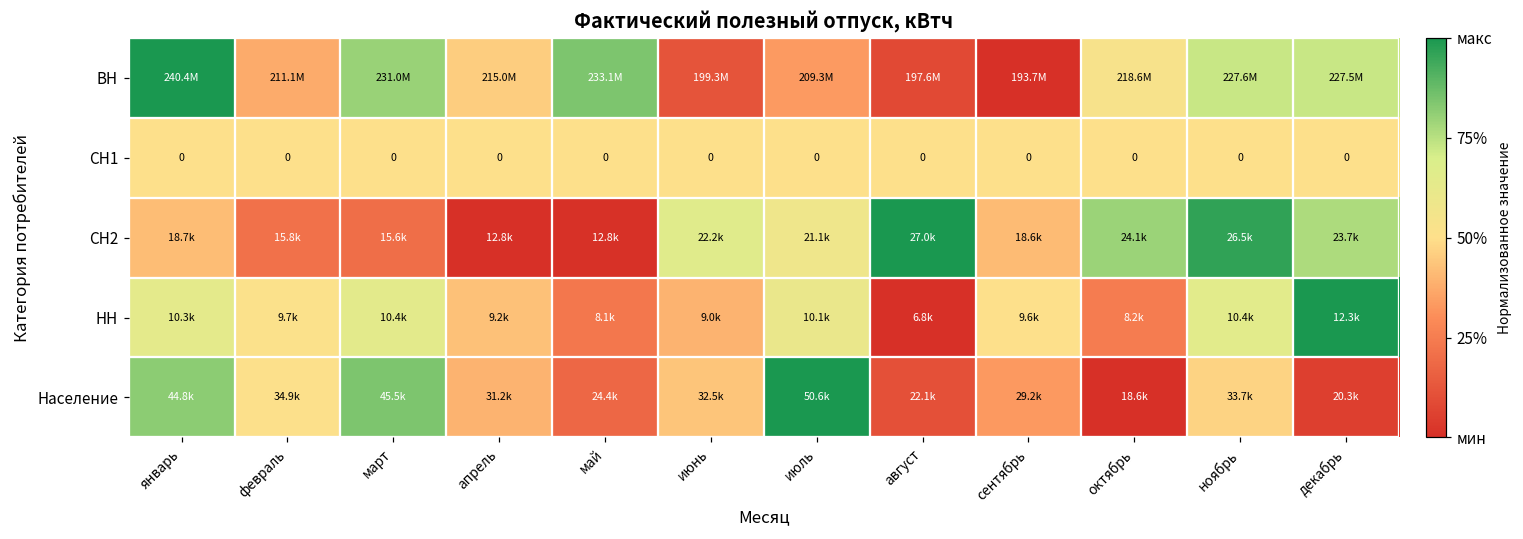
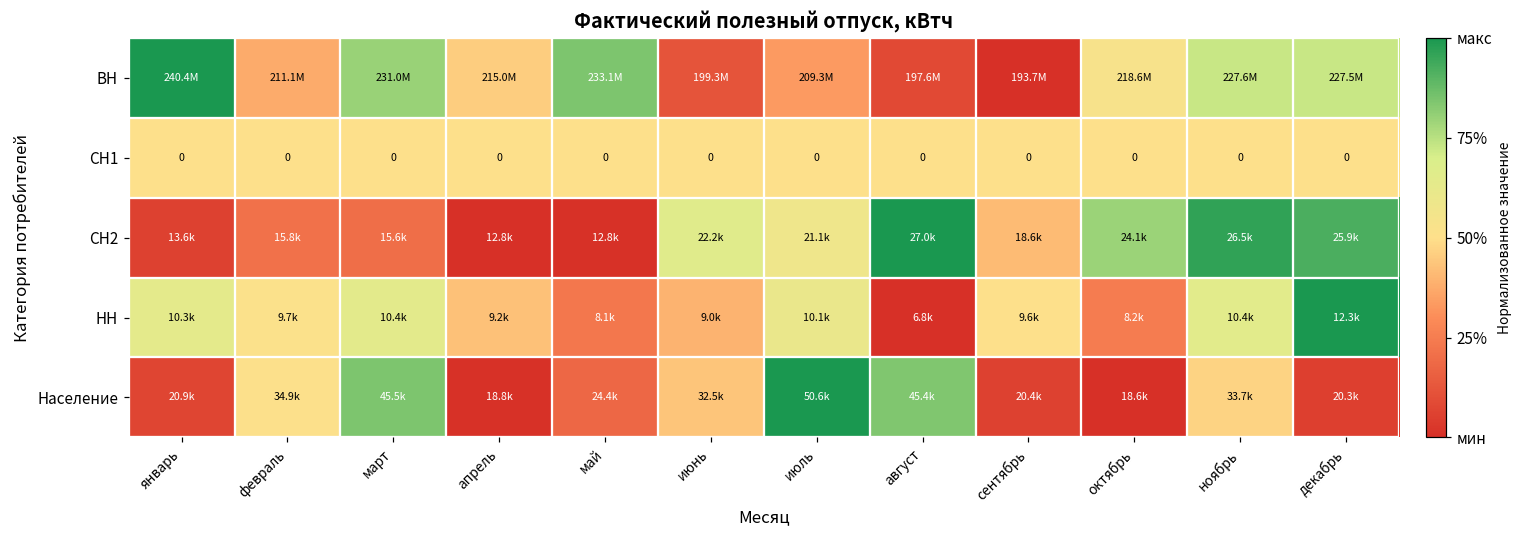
СН2, январь: 18.7k -> 13.6k
СН2, декабрь: 23.7k -> 25.9k
Население, январь: 44.8k -> 20.9k
Население, апрель: 31.2k -> 18.8k
Население, август: 22.1k -> 45.4k
Население, сентябрь: 29.2k -> 20.4k
